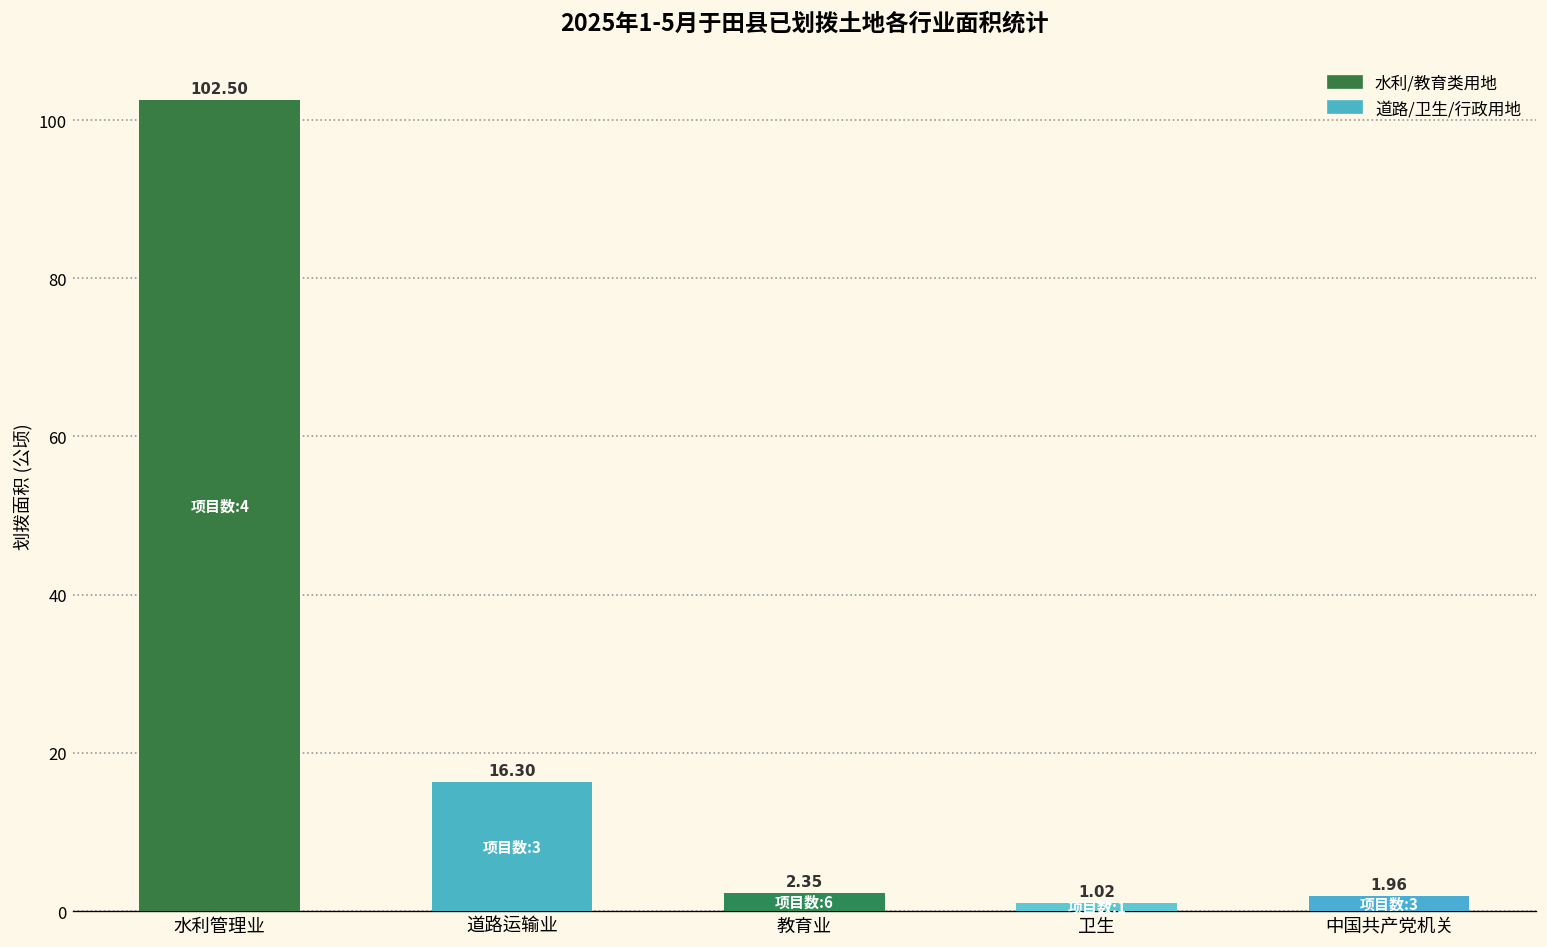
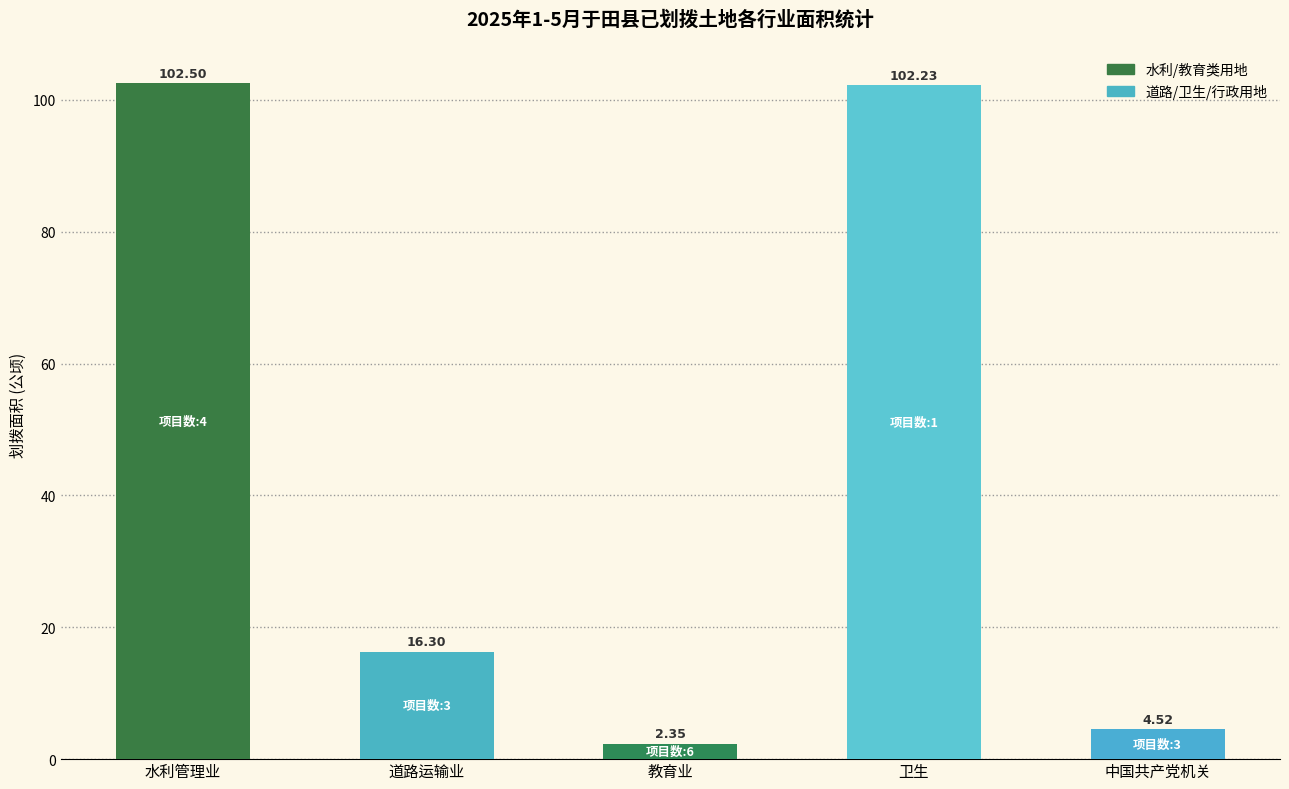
卫生: 1.02 -> 102.23
中国共产党机关: 1.96 -> 4.52
